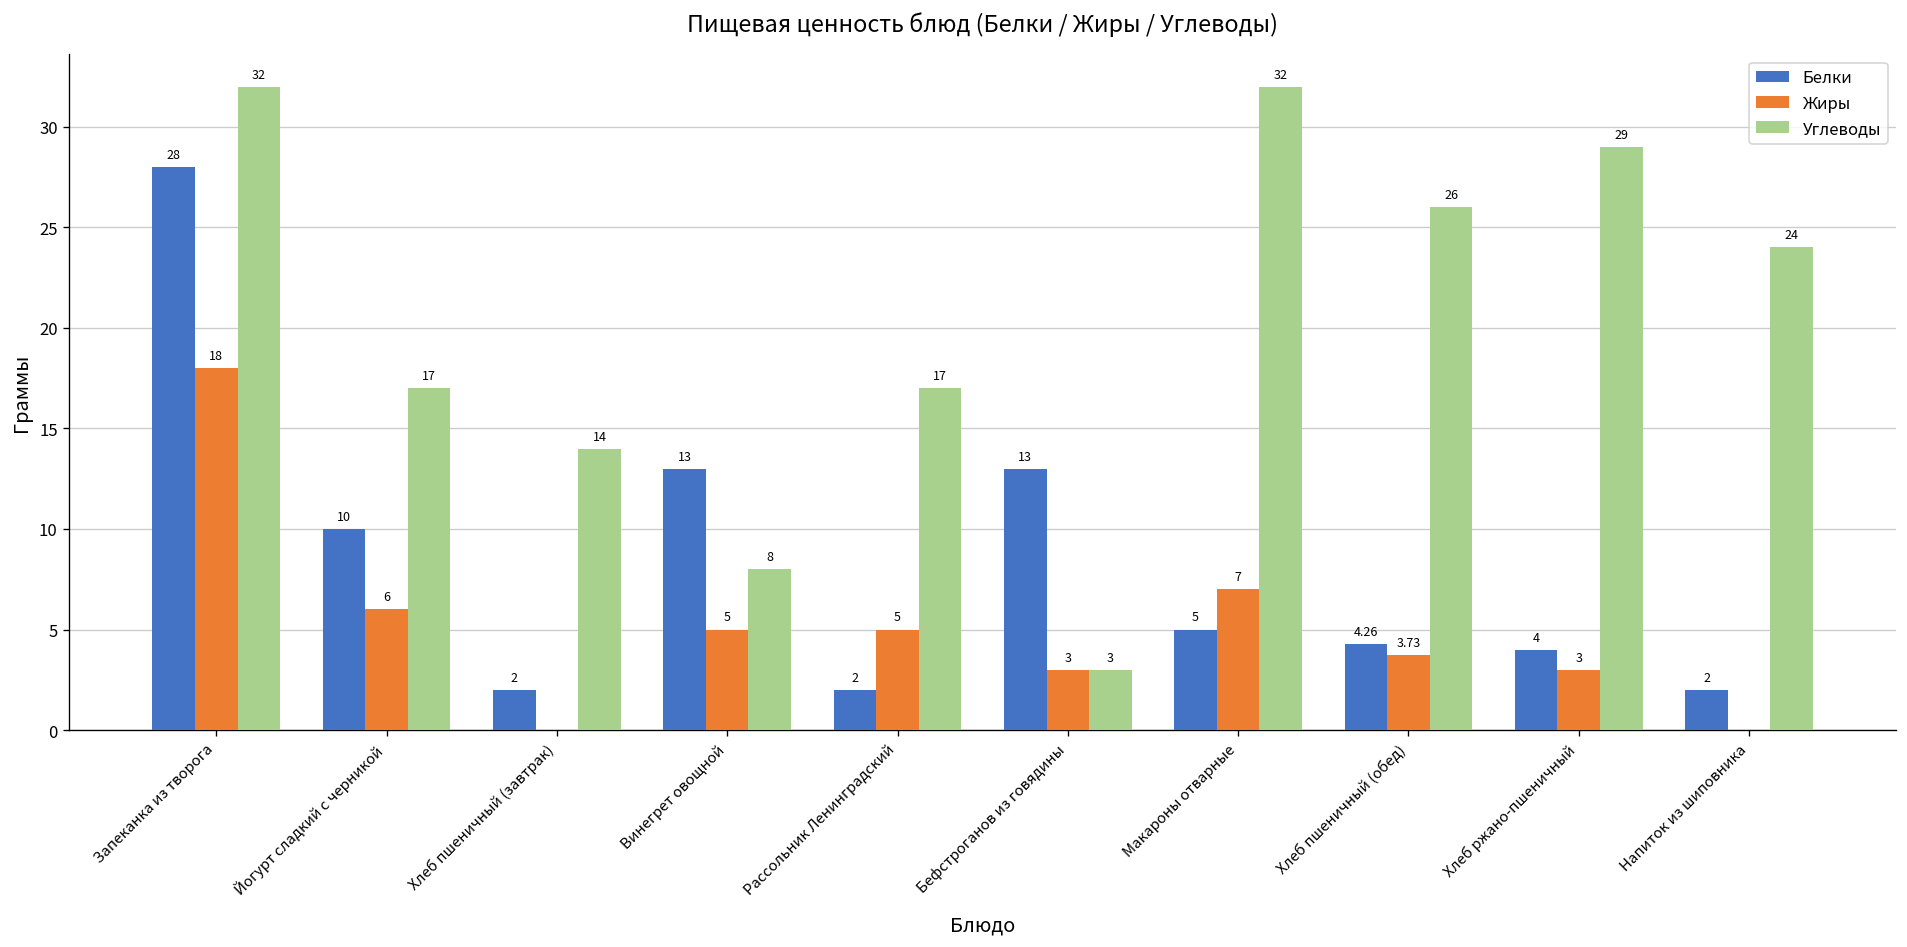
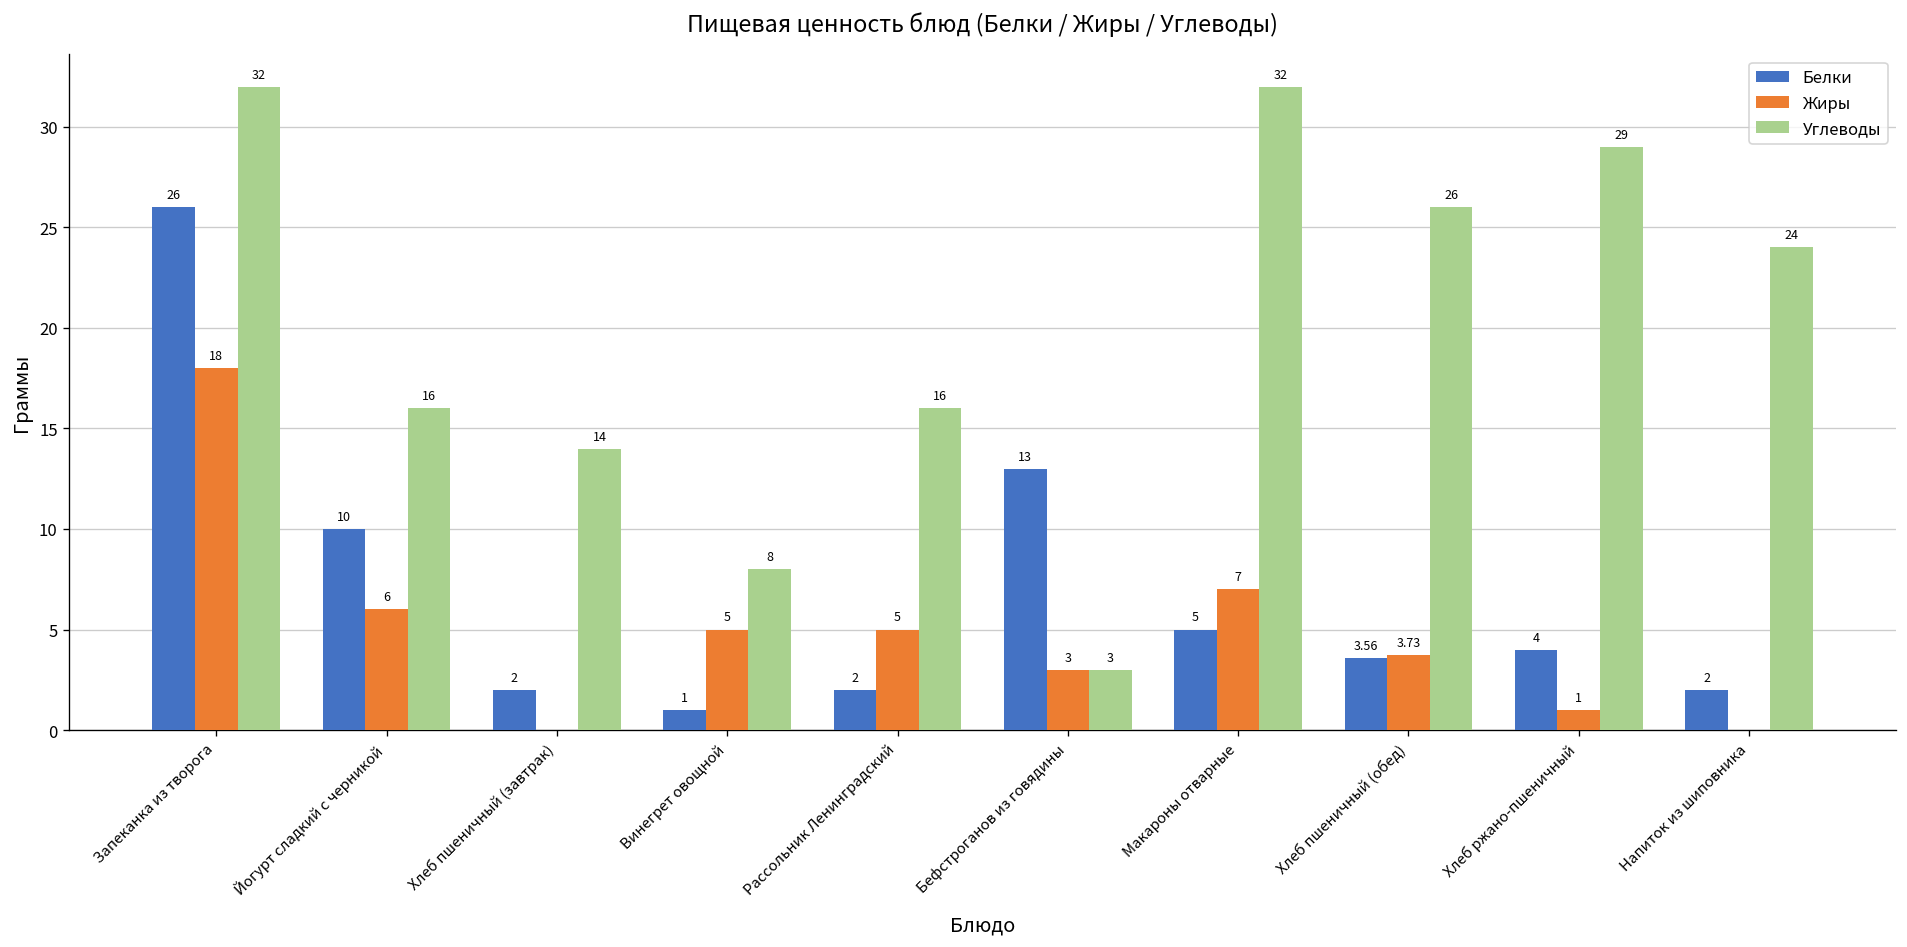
Белки, Запеканка из творога: 28 -> 26
Углеводы, Йогурт сладкий с черникой: 17 -> 16
Белки, Винегрет овощной: 13 -> 1
Углеводы, Рассольник Ленинградский: 17 -> 16
Белки, Хлеб пшеничный (обед): 4.26 -> 3.56
Жиры, Хлеб ржано-пшеничный: 3 -> 1
